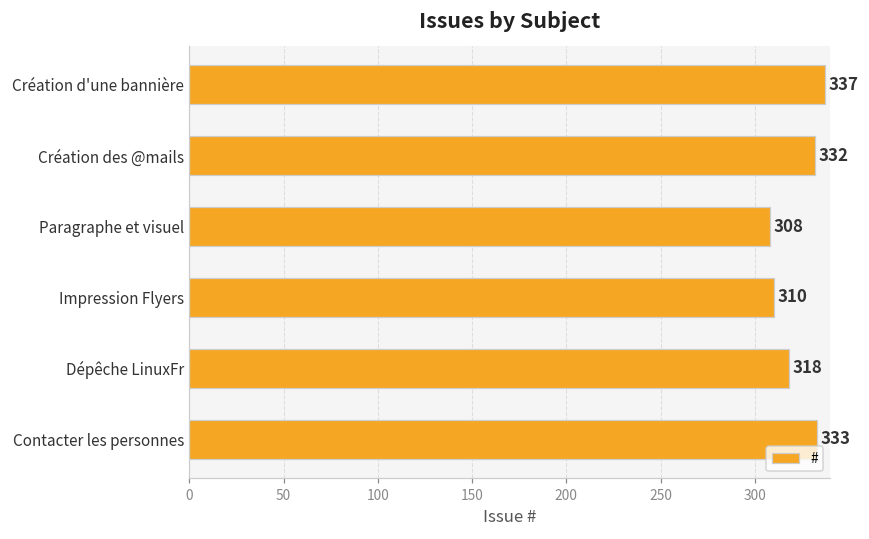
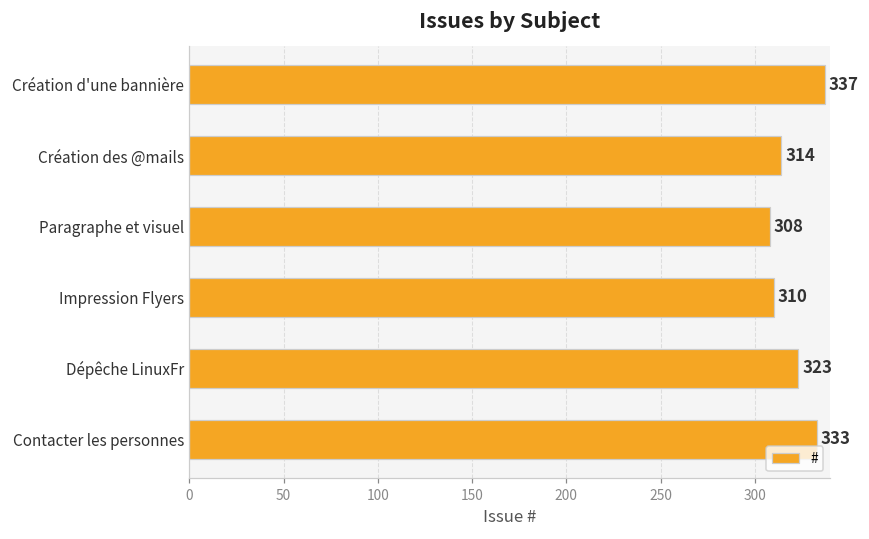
Création des @mails: 332 -> 314
Dépêche LinuxFr: 318 -> 323
